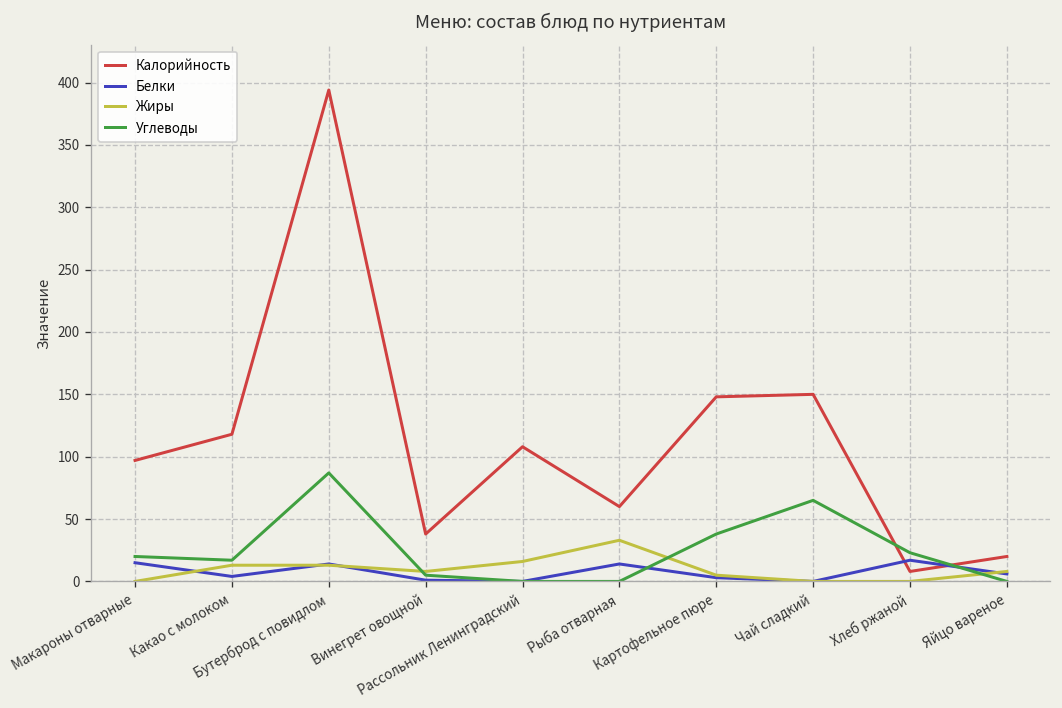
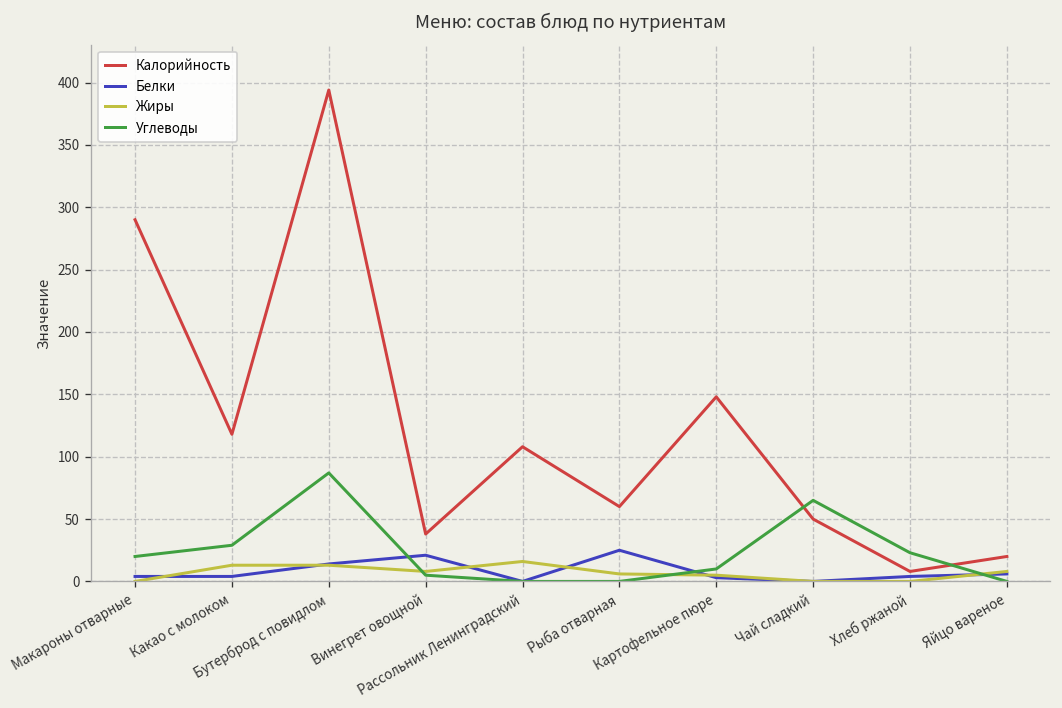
Калорийность, Макароны отварные: 97 -> 290
Белки, Макароны отварные: 15 -> 4
Углеводы, Какао с молоком: 17 -> 29
Белки, Винегрет овощной: 1 -> 21
Белки, Рыба отварная: 14 -> 25
Жиры, Рыба отварная: 33 -> 6
Углеводы, Картофельное пюре: 38 -> 10
Калорийность, Чай сладкий: 150 -> 50
Белки, Хлеб ржаной: 17 -> 4
